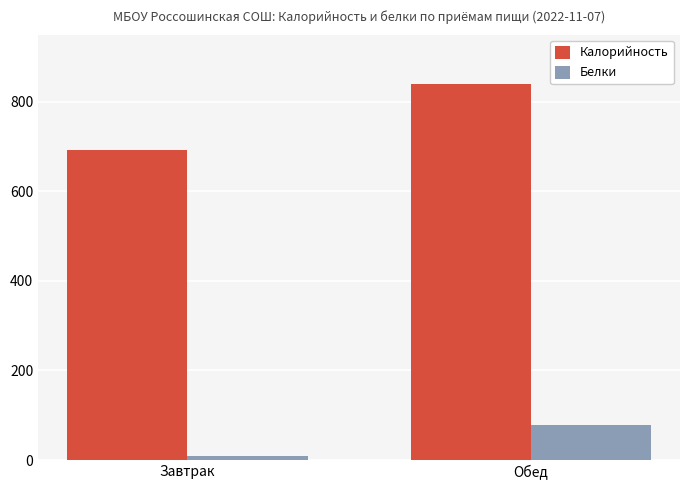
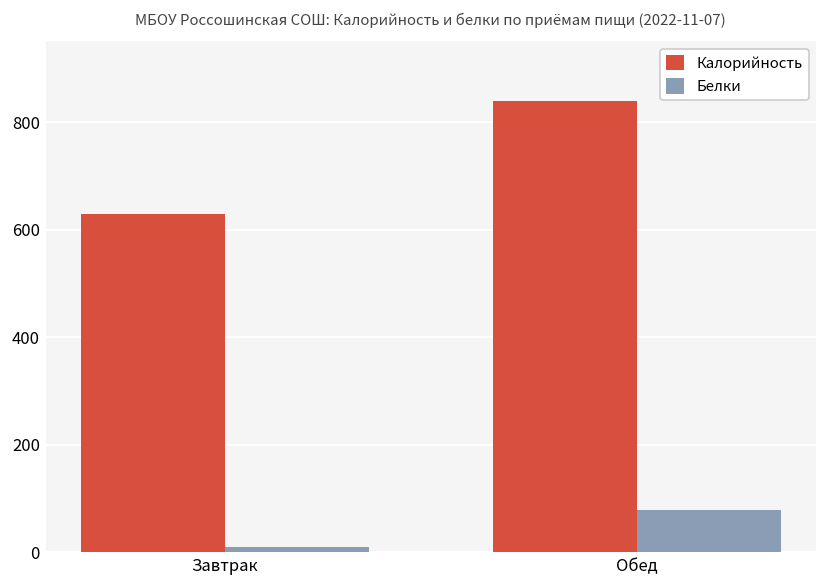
Калорийность, Завтрак: 690 -> 630
